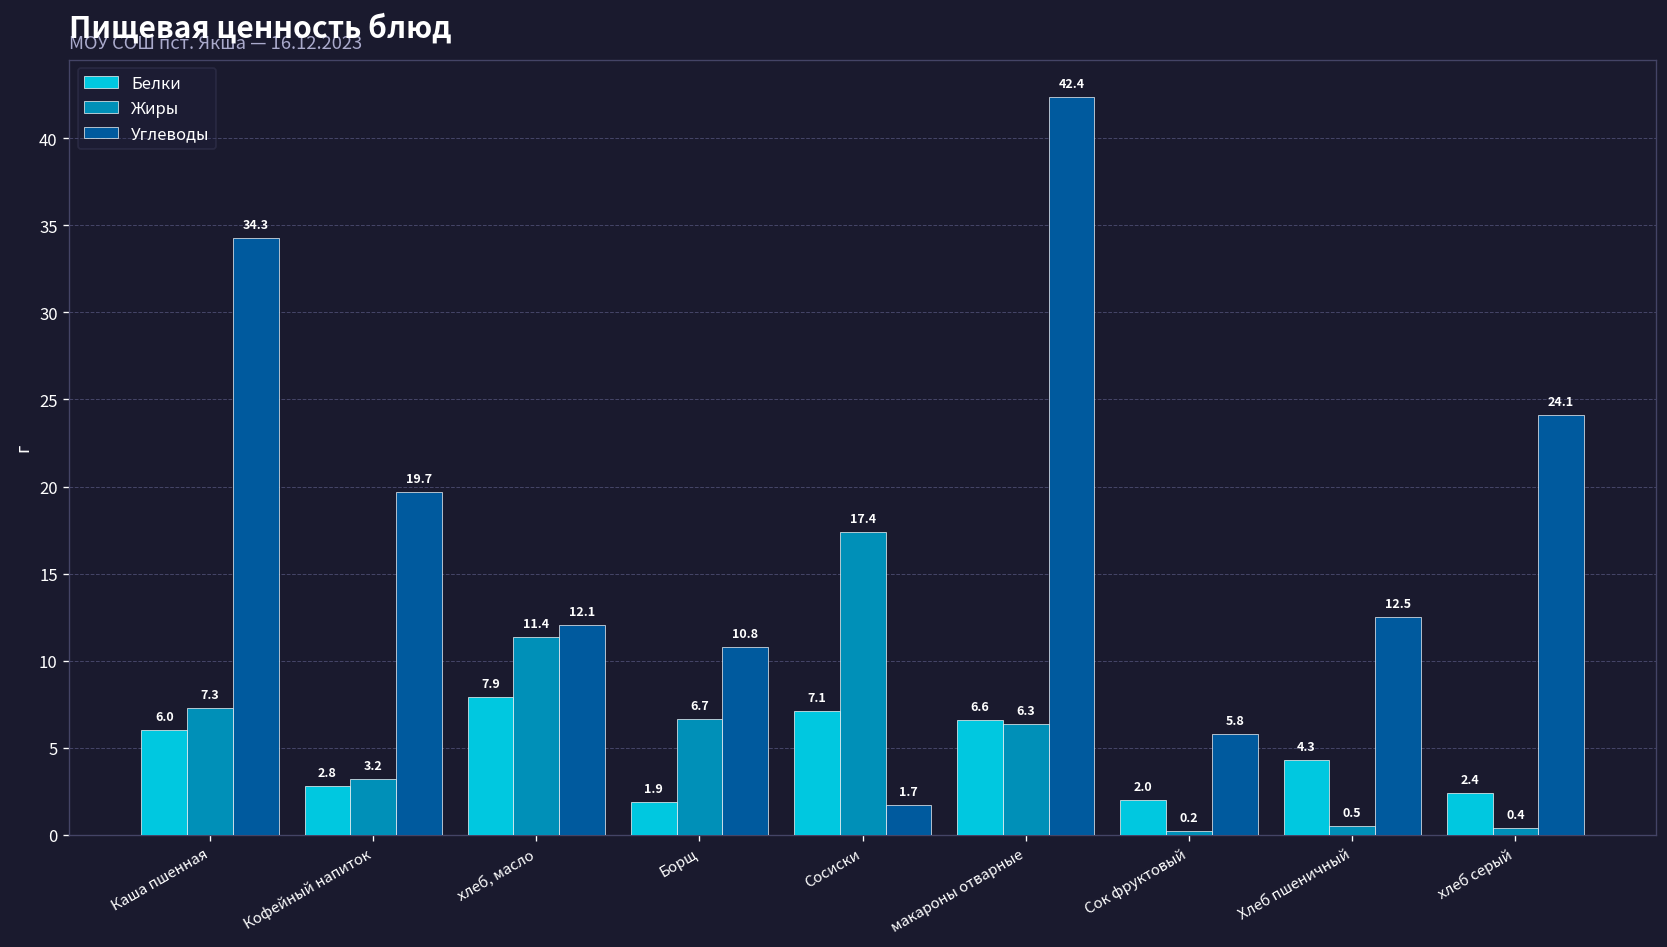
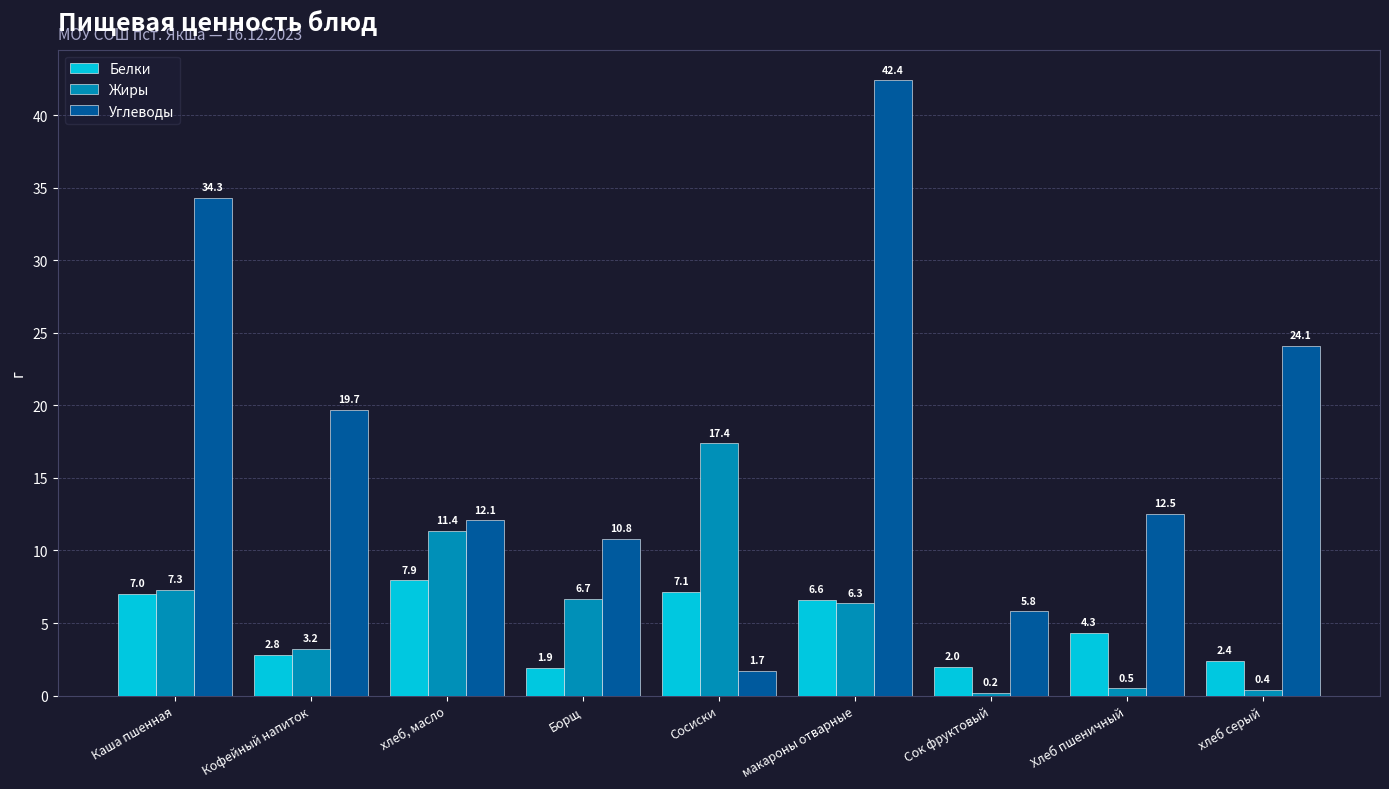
Белки, Каша пшенная: 6.0 -> 7.0
